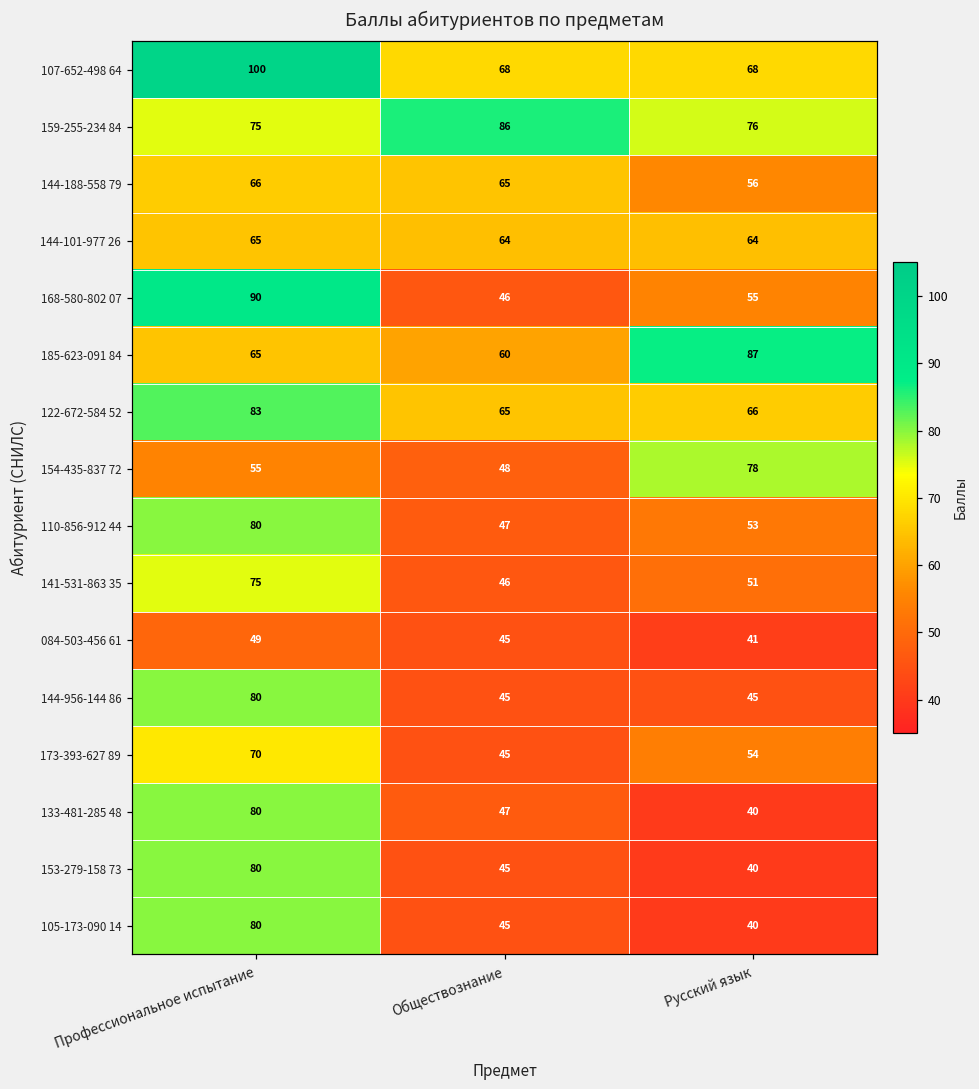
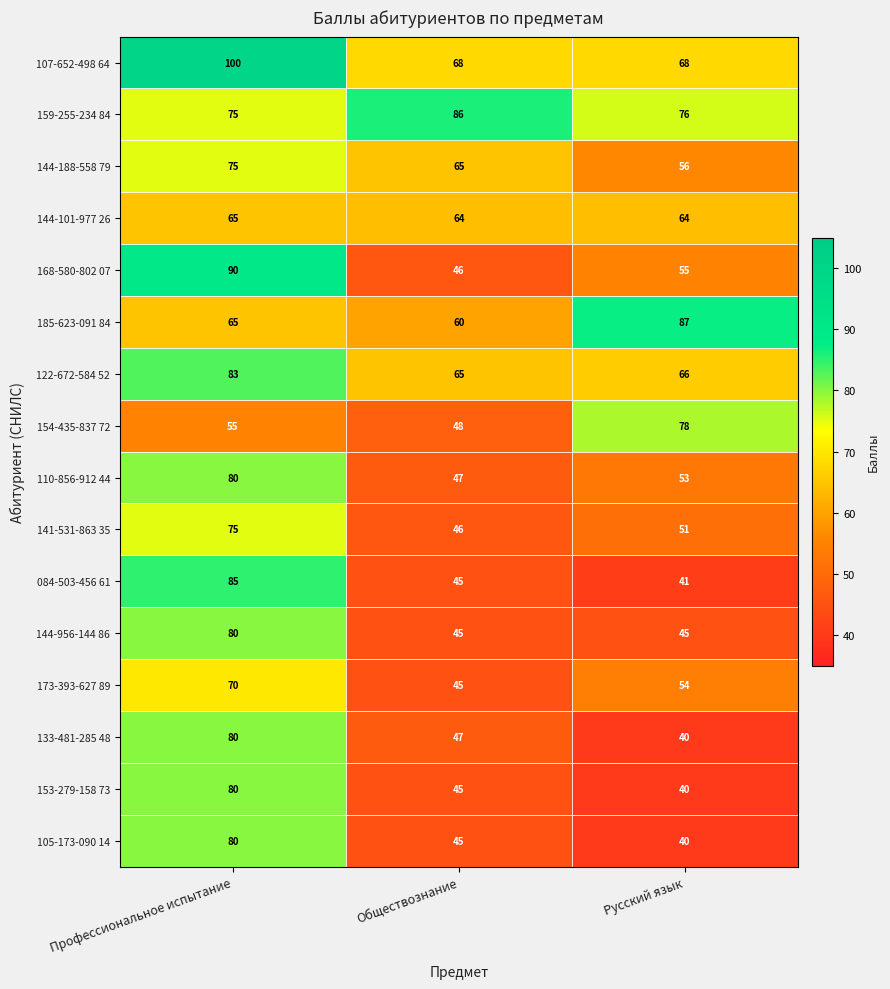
144-188-558 79, Профессиональное испытание: 66 -> 75
084-503-456 61, Профессиональное испытание: 49 -> 85
